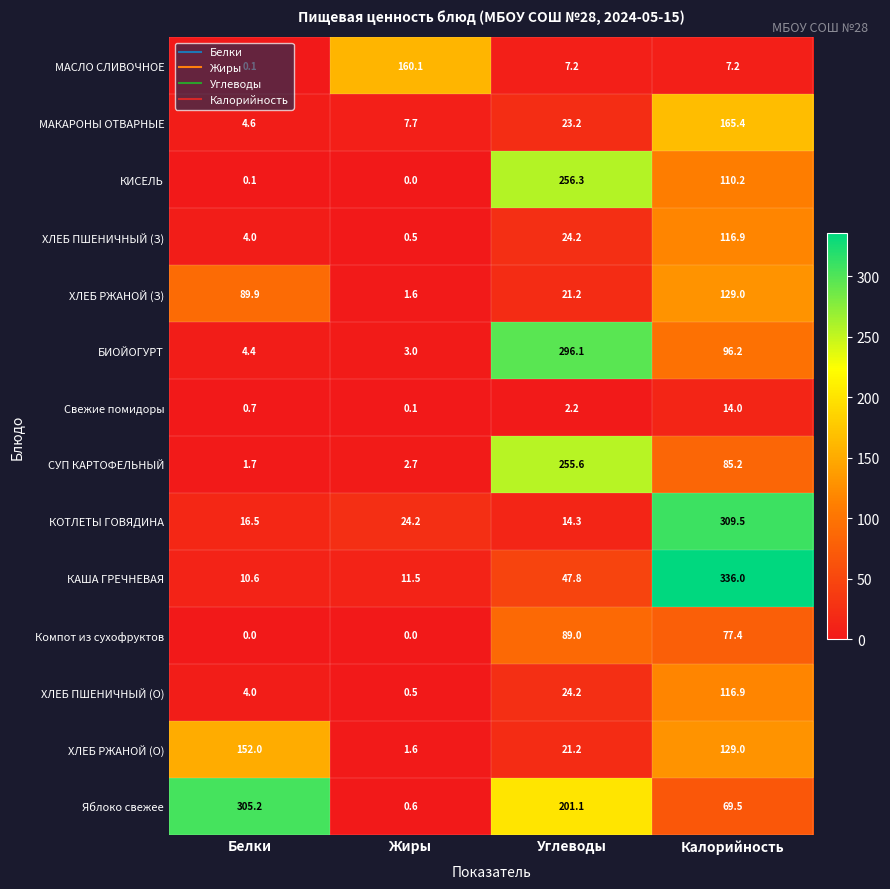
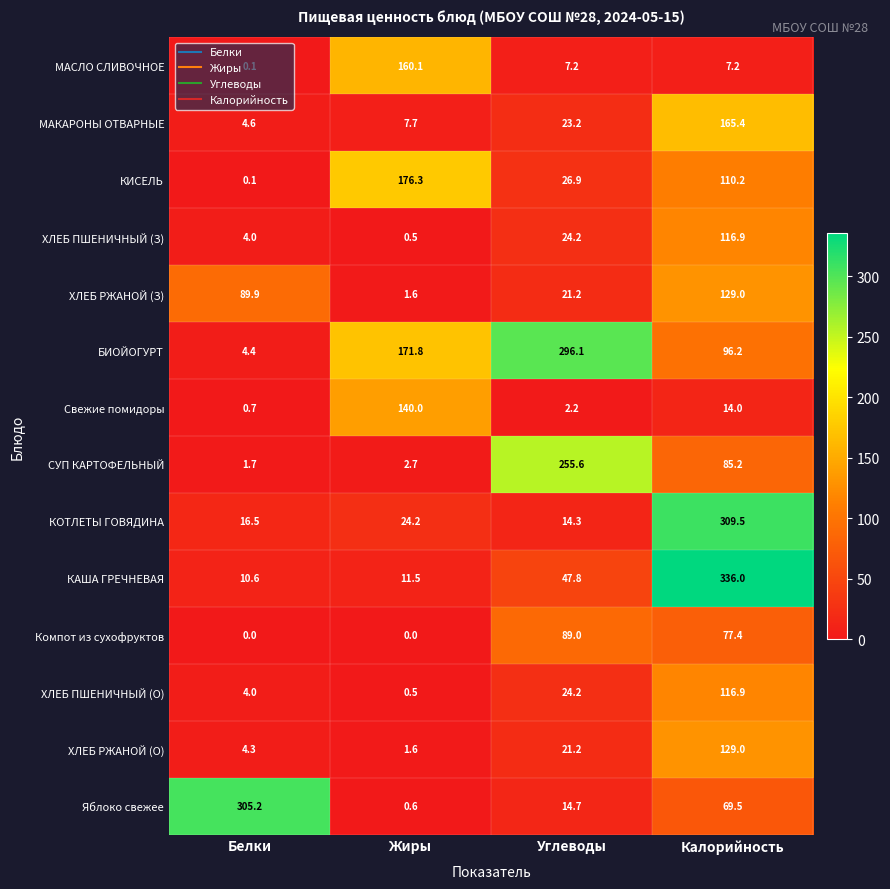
КИСЕЛЬ, Жиры: 0.0 -> 176.3
КИСЕЛЬ, Углеводы: 256.3 -> 26.9
БИОЙОГУРТ, Жиры: 3.0 -> 171.8
Свежие помидоры, Жиры: 0.1 -> 140.0
ХЛЕБ РЖАНОЙ (О), Белки: 152.0 -> 4.3
Яблоко свежее, Углеводы: 201.1 -> 14.7
